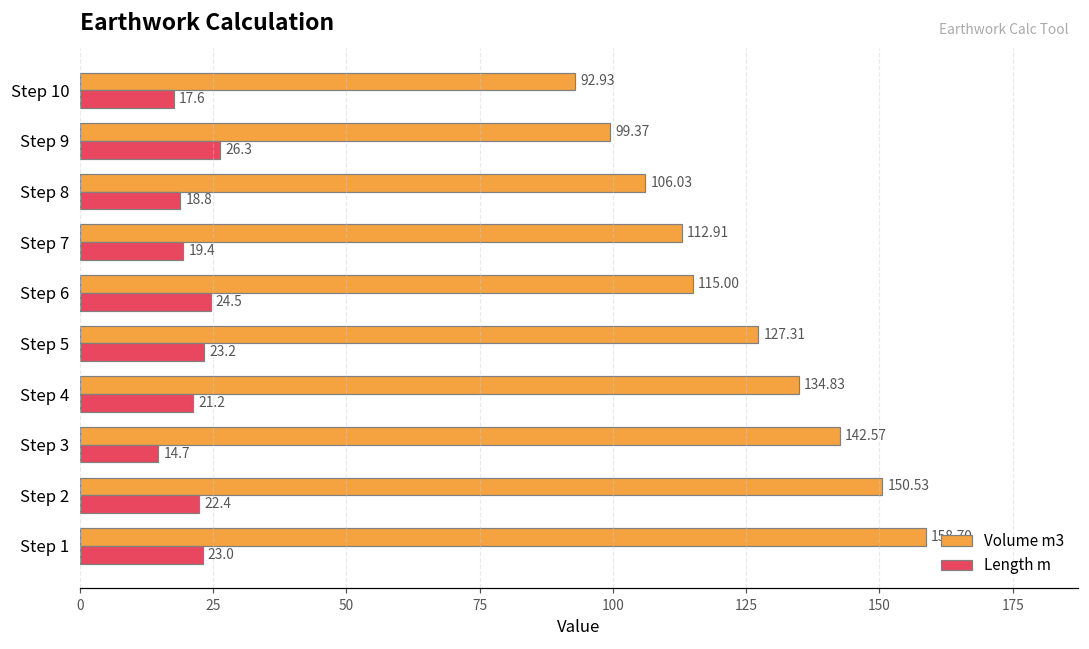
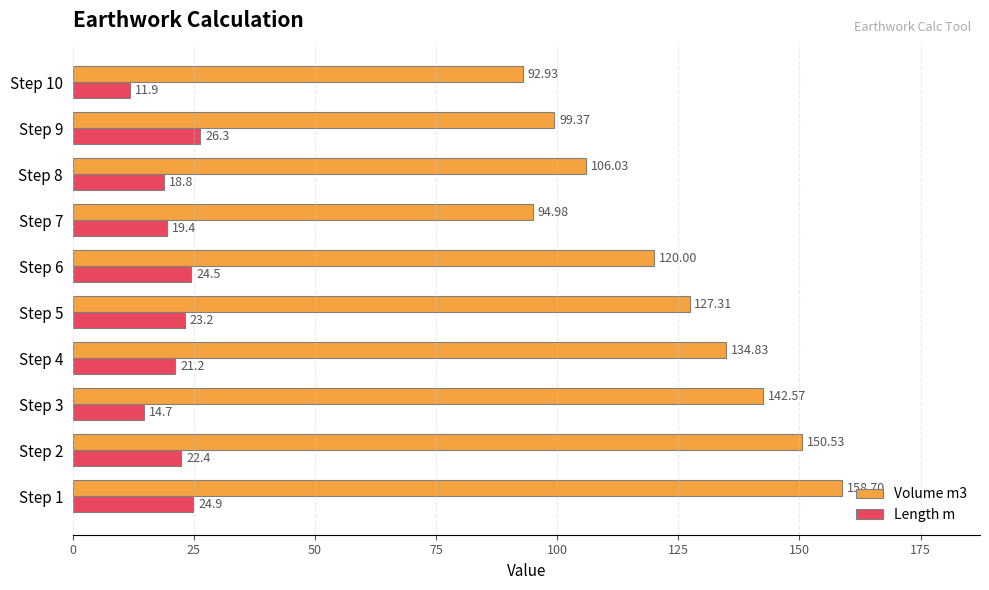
Length m, Step 10: 17.6 -> 11.9
Volume m3, Step 7: 112.91 -> 94.98
Volume m3, Step 6: 115.00 -> 120.00
Length m, Step 1: 23.0 -> 24.9
